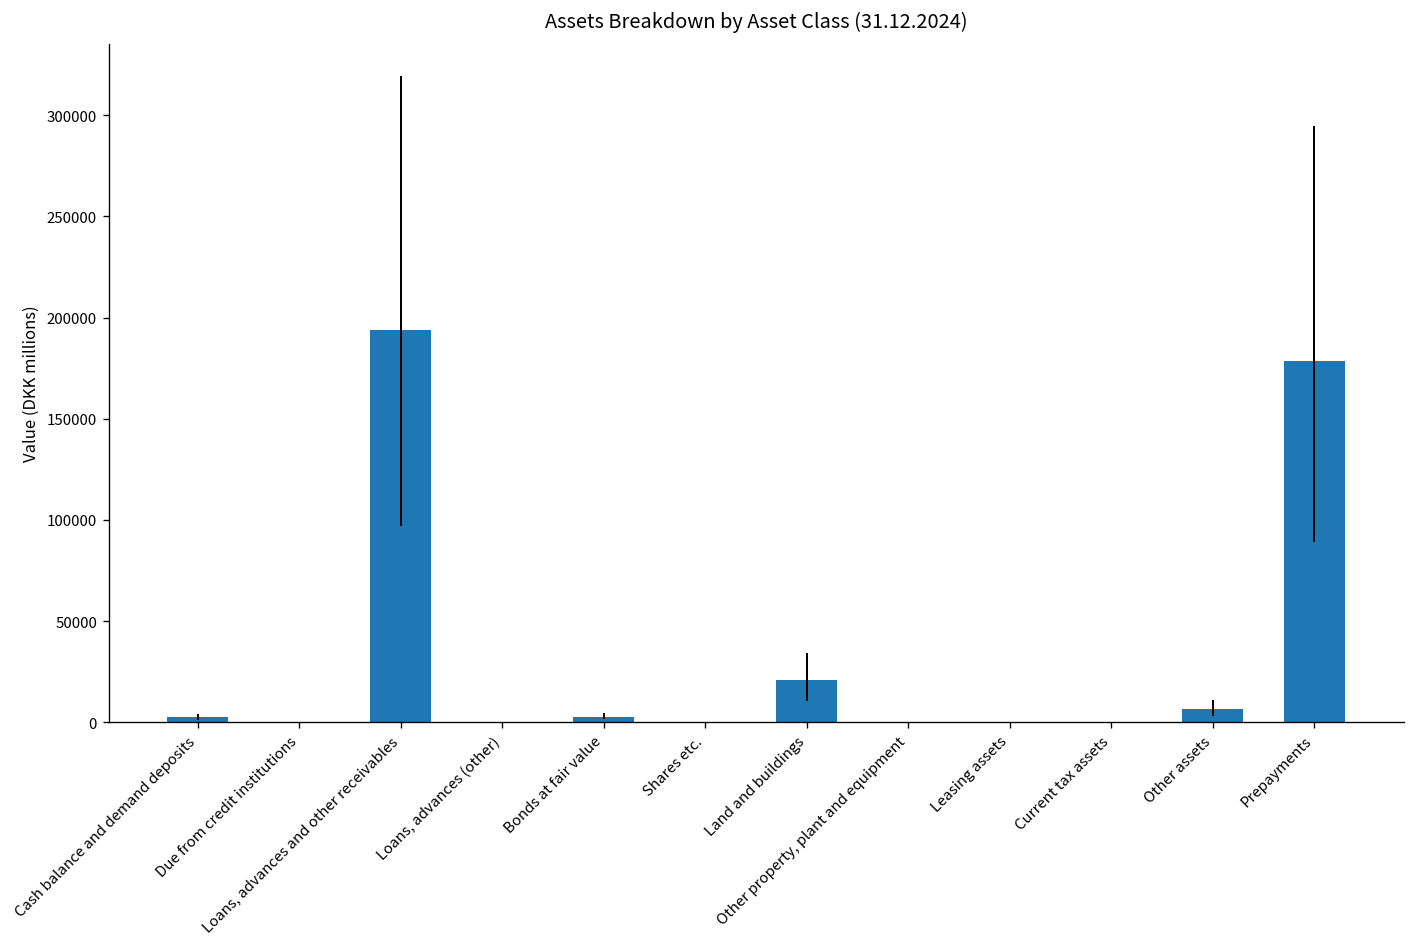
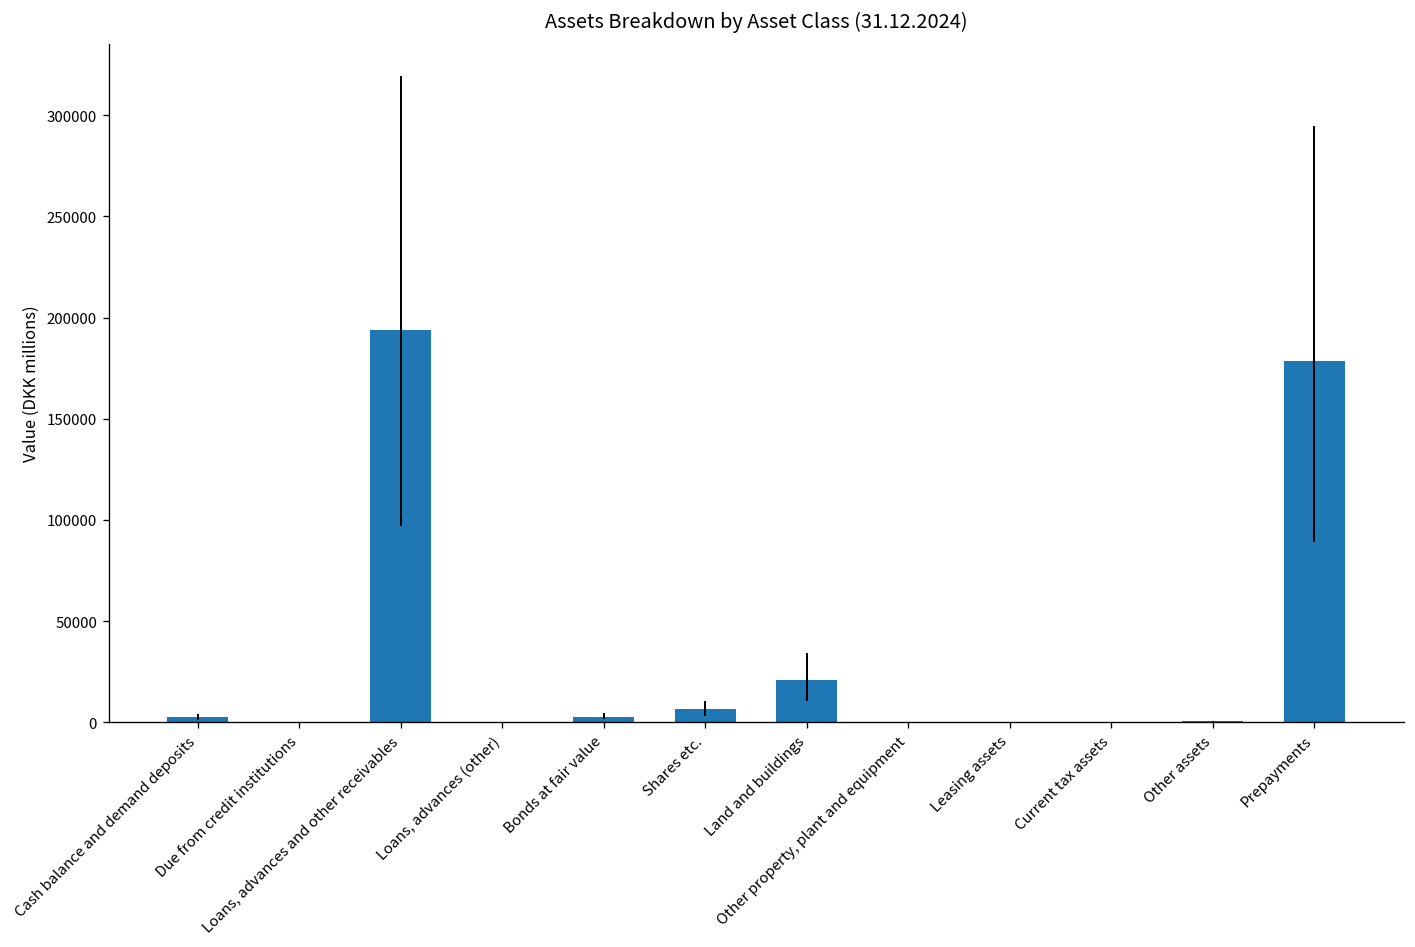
Shares etc.: 0 -> 6000
Other assets: 7000 -> 0
